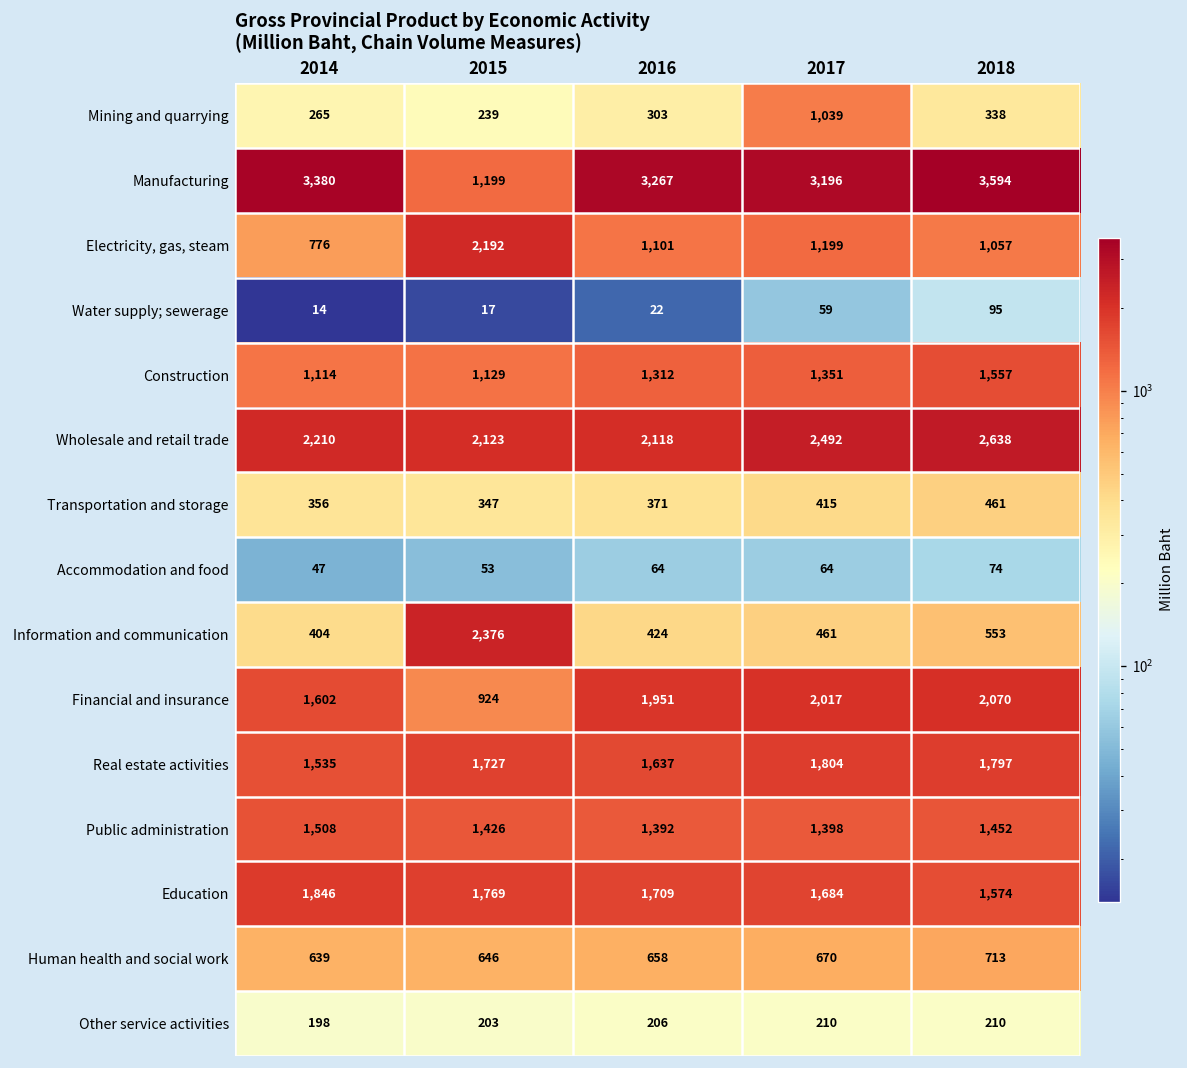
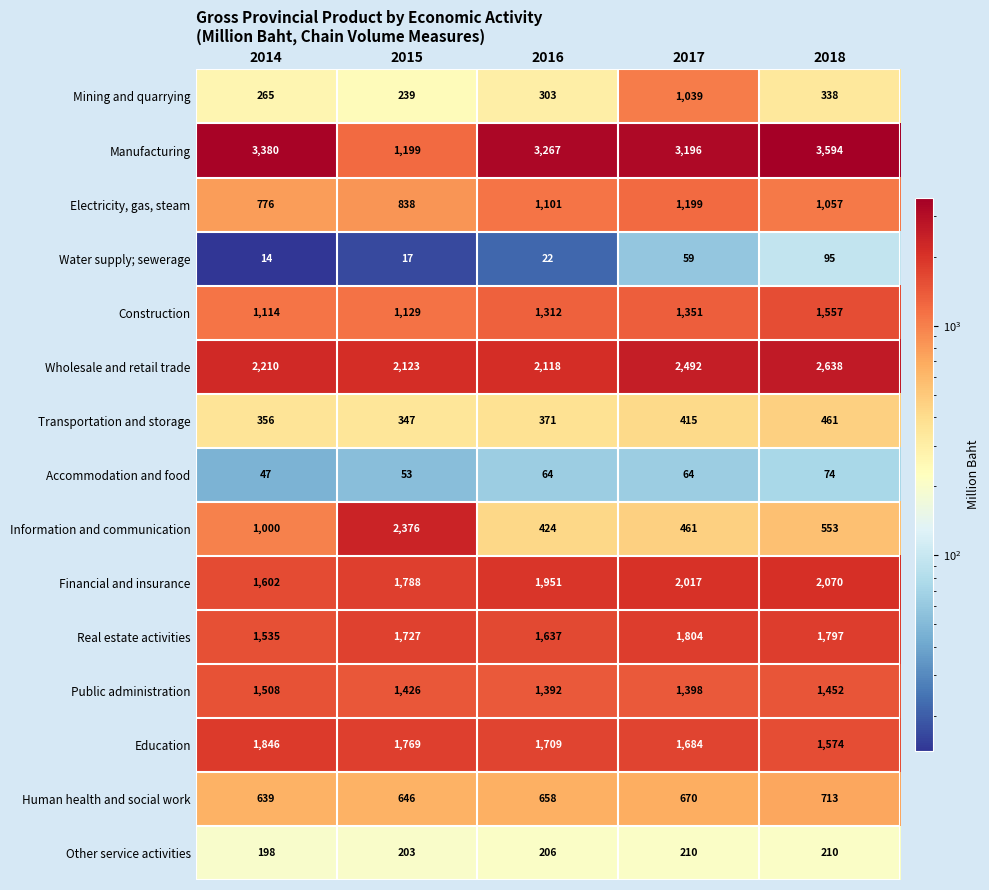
Electricity, gas, steam, 2015: 2,192 -> 838
Information and communication, 2014: 404 -> 1,000
Financial and insurance, 2015: 924 -> 1,788
